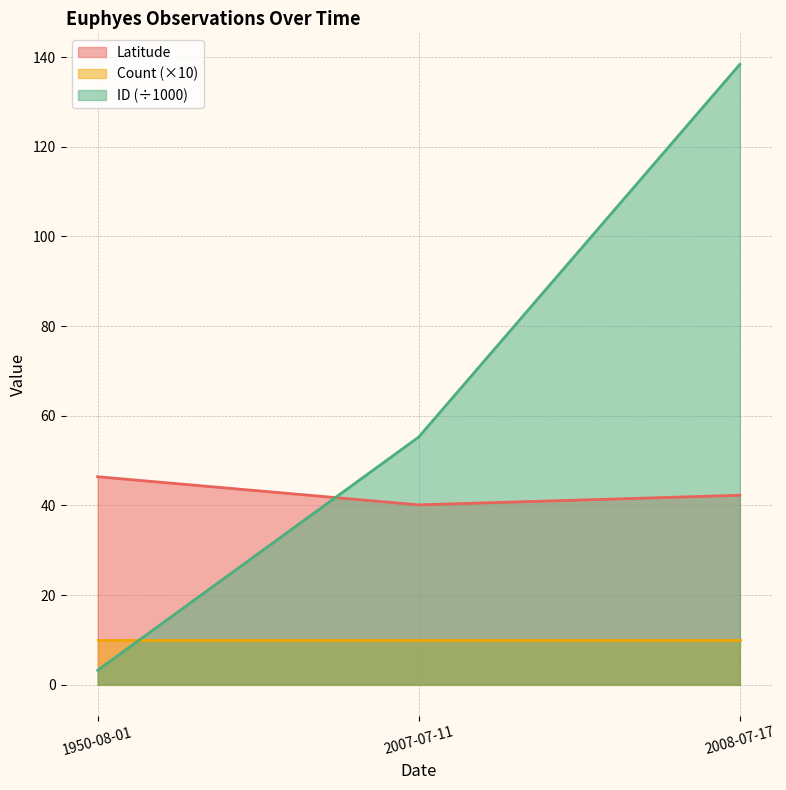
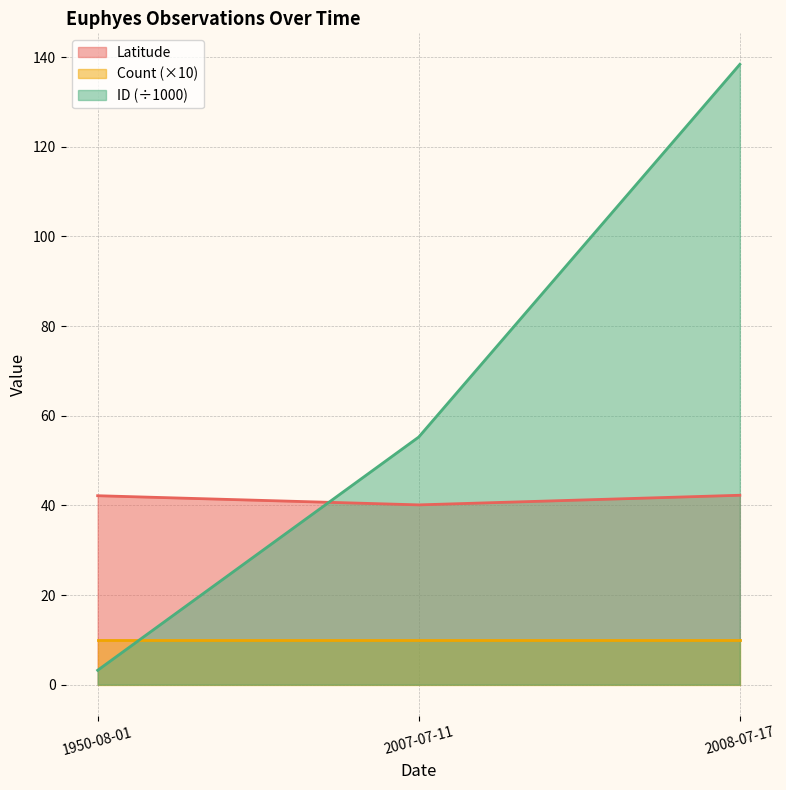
Latitude, 1950-08-01: 46 -> 42
